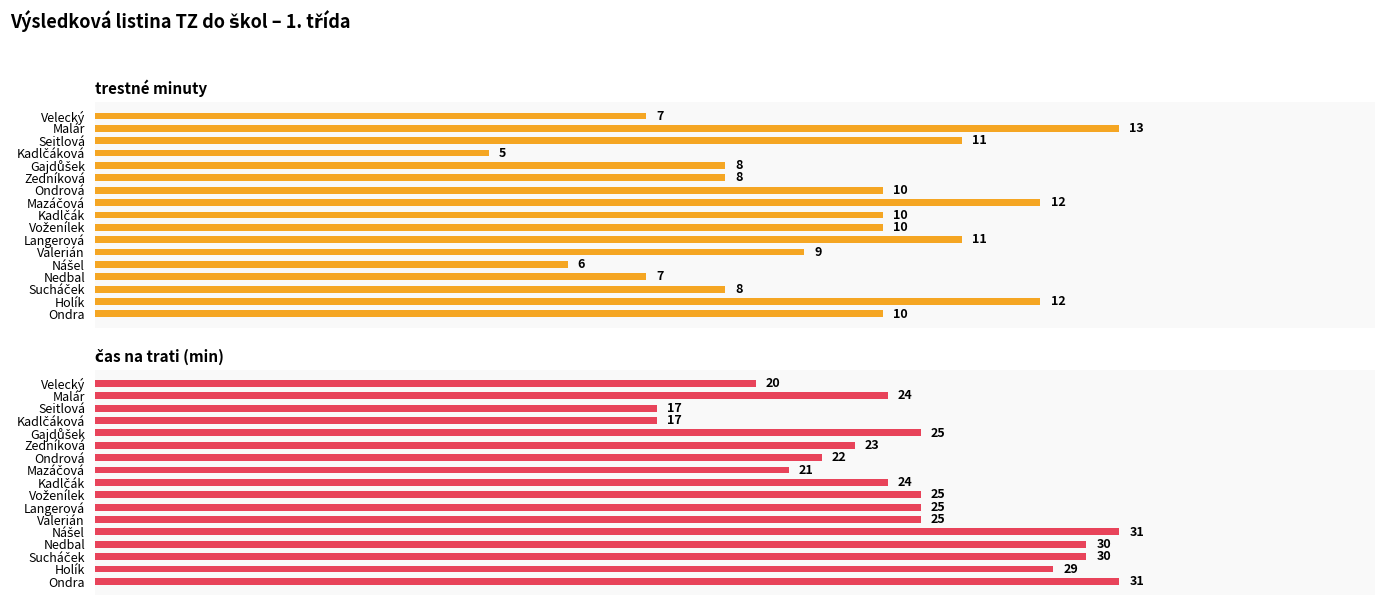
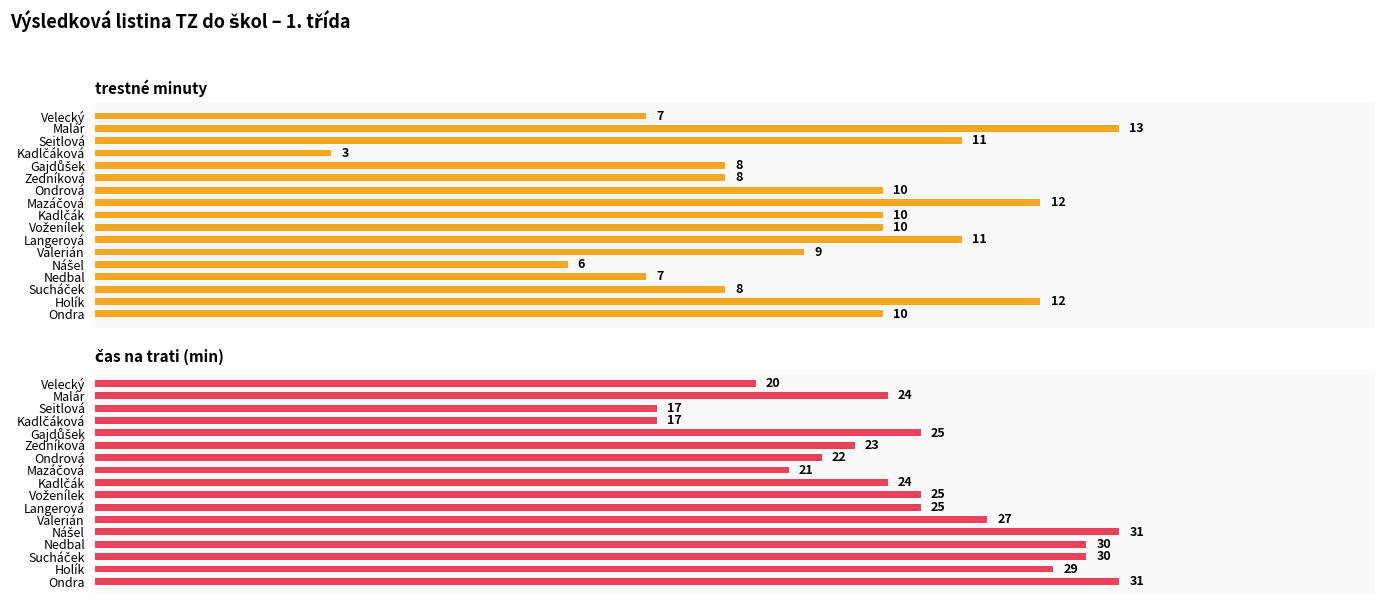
trestné minuty, Kadlčáková: 5 -> 3
čas na trati (min), Valerián: 25 -> 27
